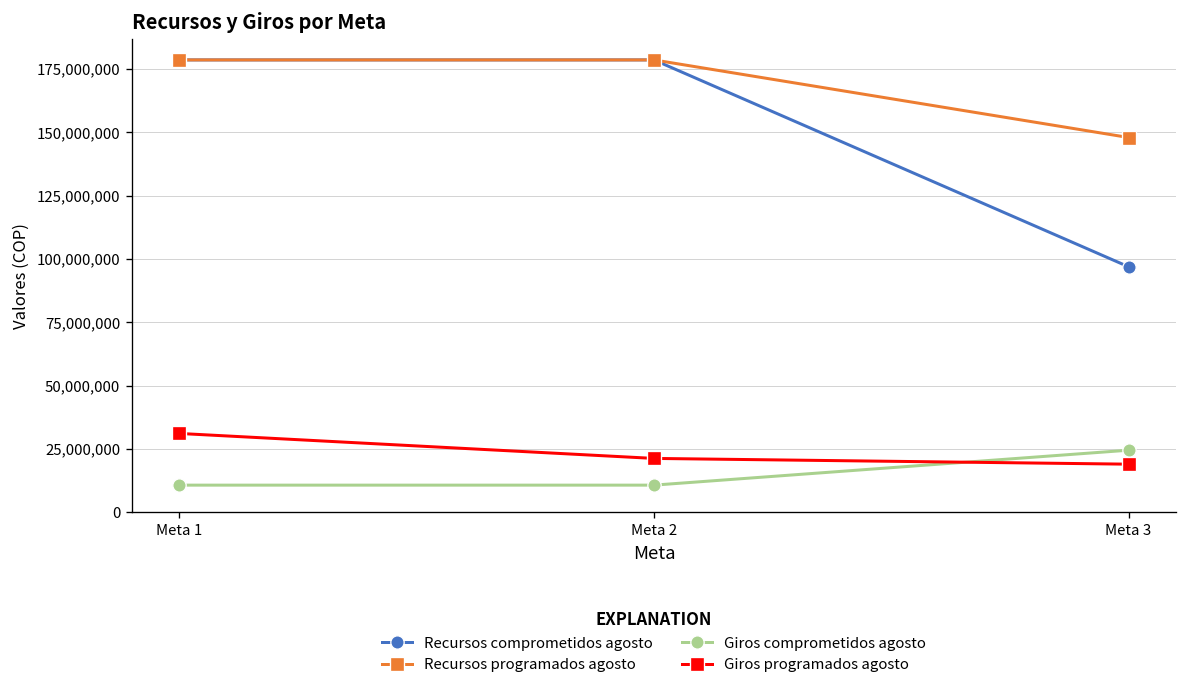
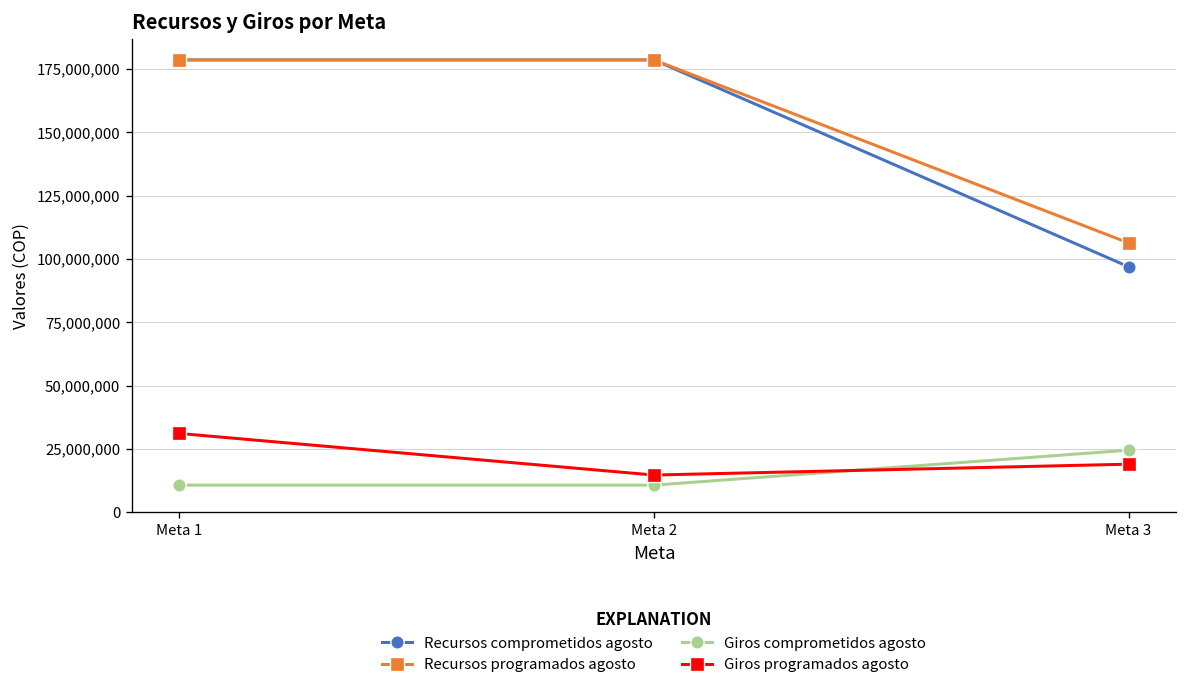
Giros programados agosto, Meta 2: 21,000,000 -> 15,000,000
Recursos programados agosto, Meta 3: 148,000,000 -> 106,000,000
